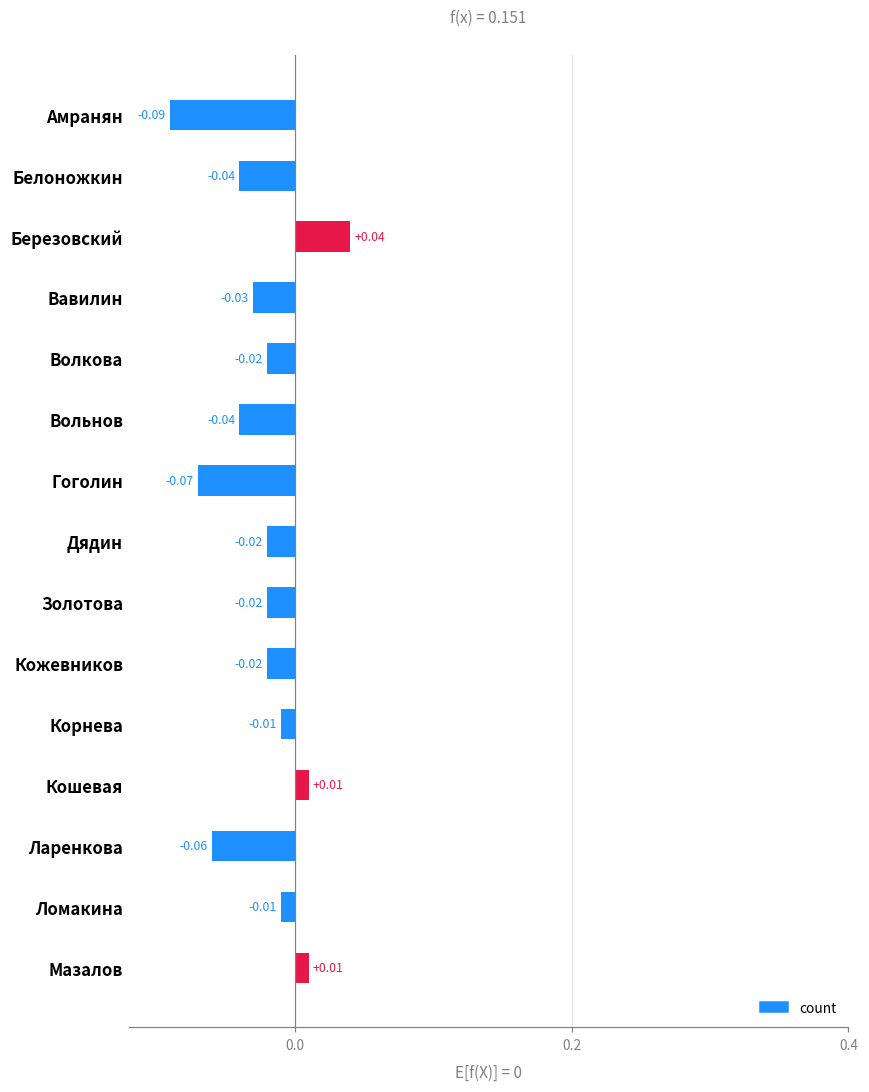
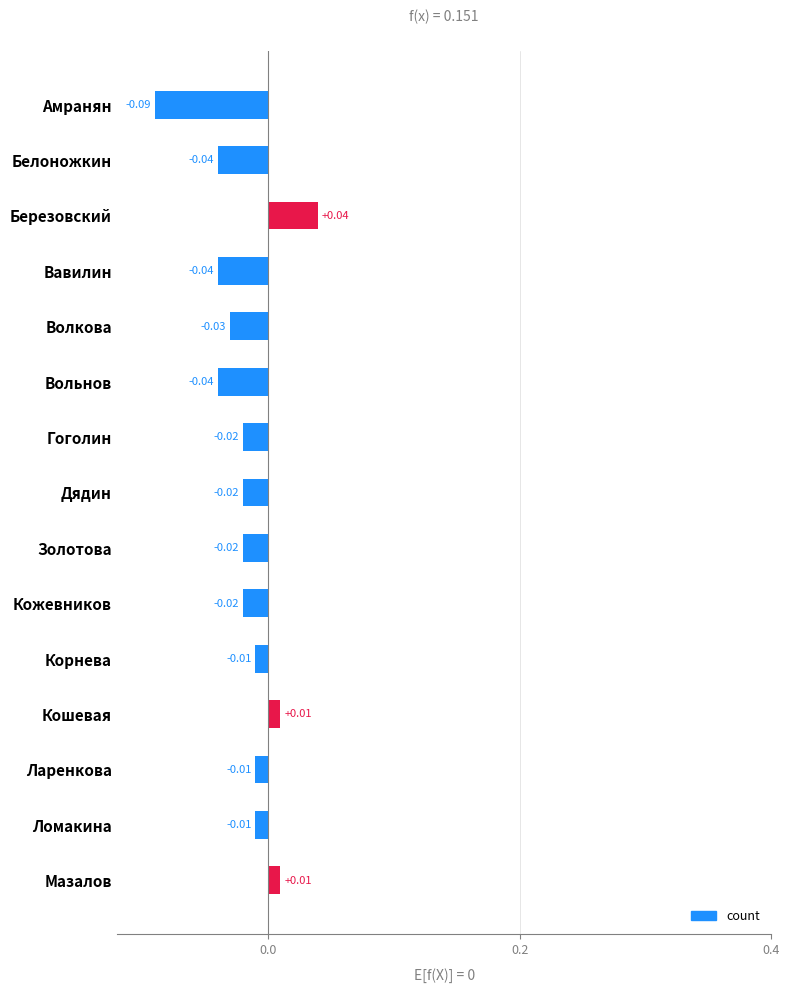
Вавилин: -0.03 -> -0.04
Волкова: -0.02 -> -0.03
Гоголин: -0.07 -> -0.02
Ларенкова: -0.06 -> -0.01
